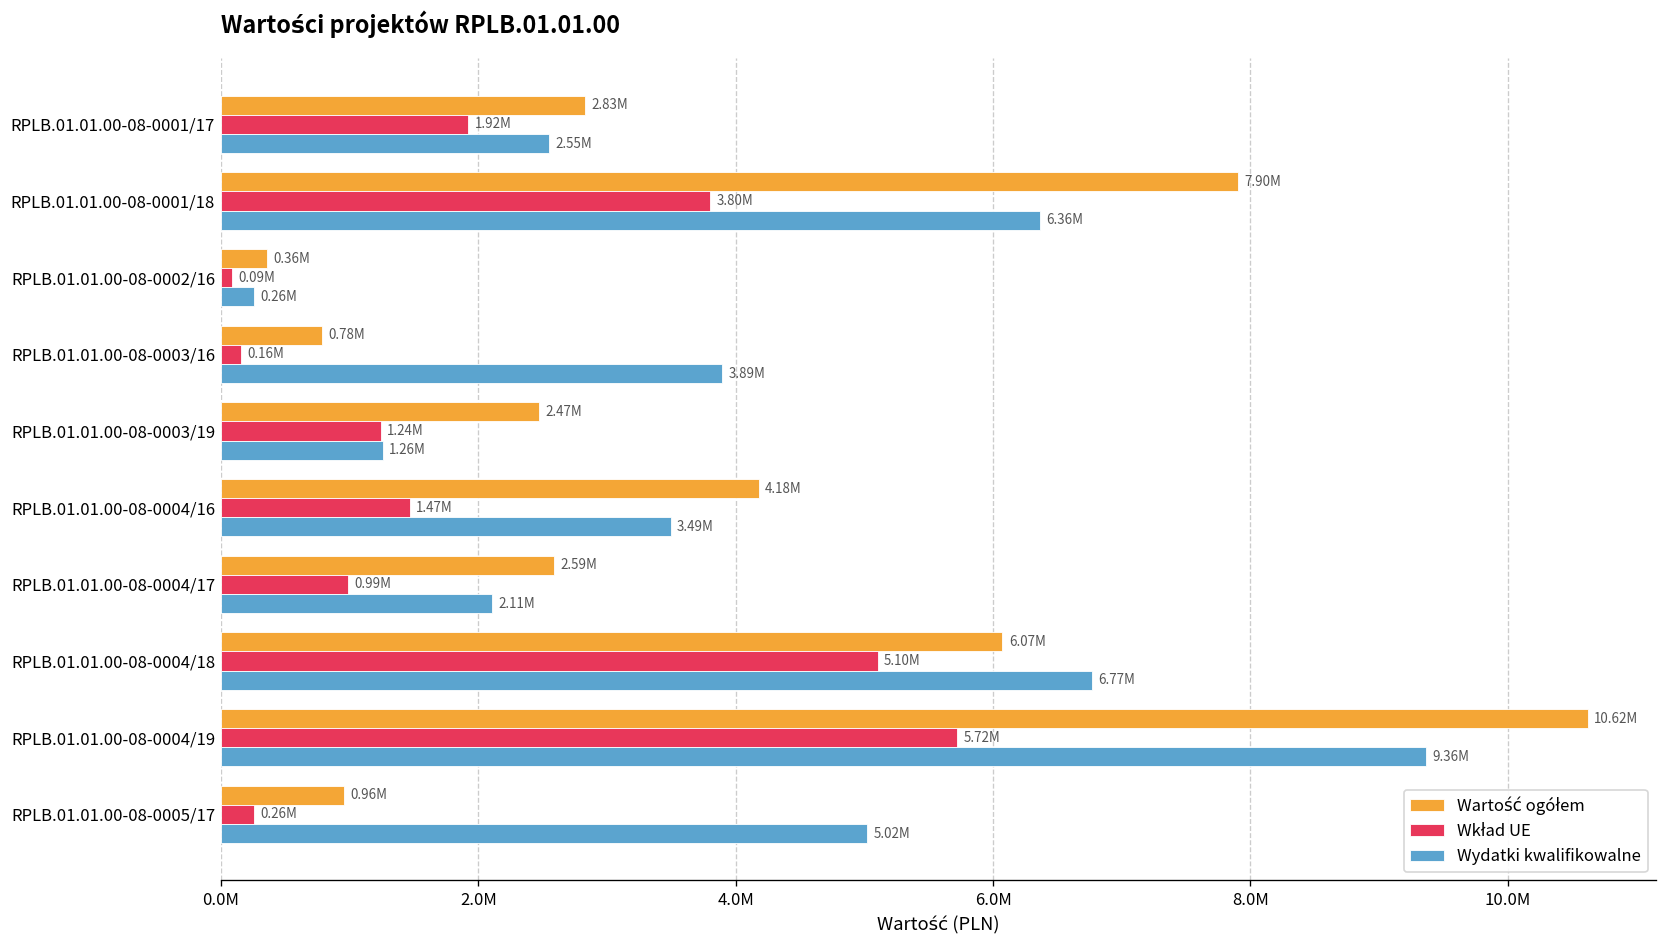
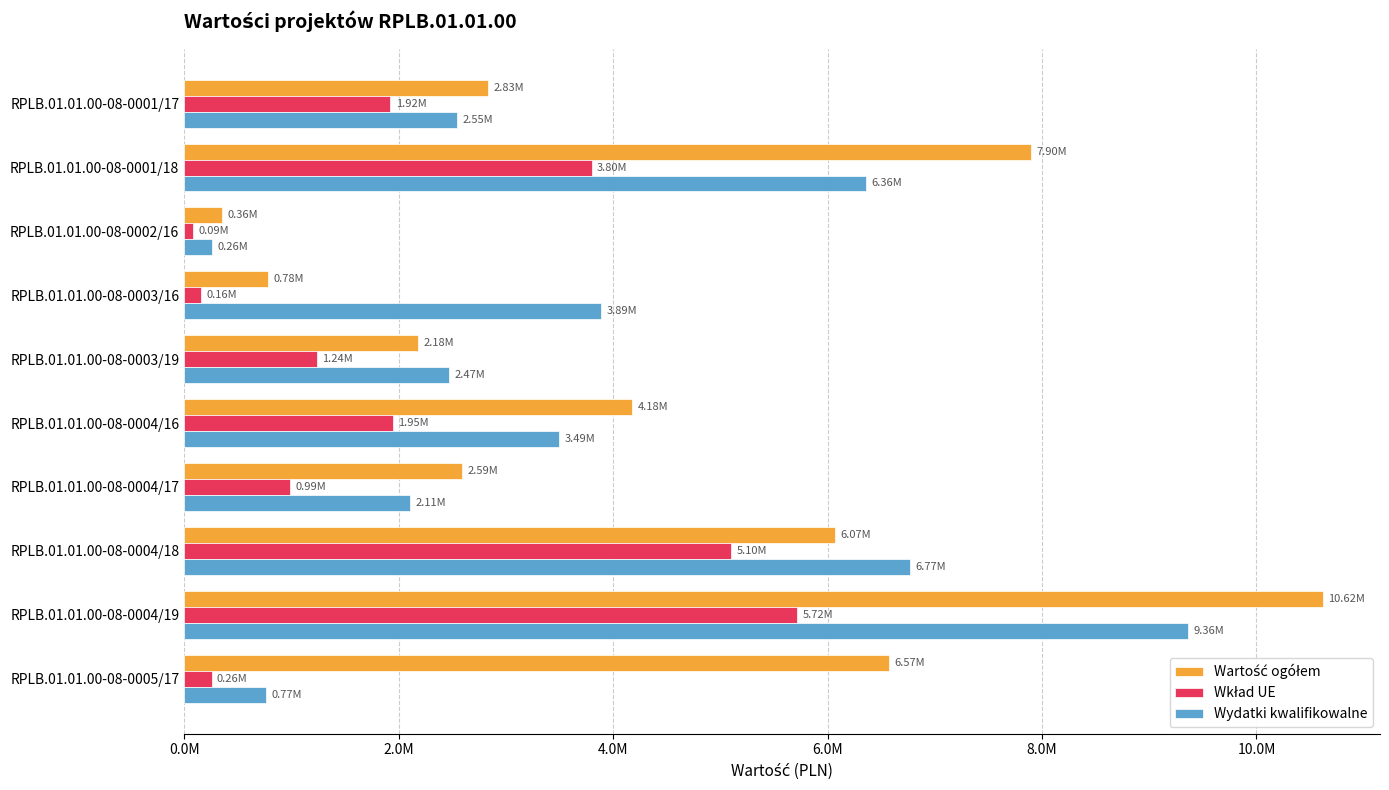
Wartość ogółem, RPLB.01.01.00-08-0003/19: 2.47M -> 2.18M
Wydatki kwalifikowalne, RPLB.01.01.00-08-0003/19: 1.26M -> 2.47M
Wkład UE, RPLB.01.01.00-08-0004/16: 1.47M -> 1.95M
Wartość ogółem, RPLB.01.01.00-08-0005/17: 0.96M -> 6.57M
Wydatki kwalifikowalne, RPLB.01.01.00-08-0005/17: 5.02M -> 0.77M
